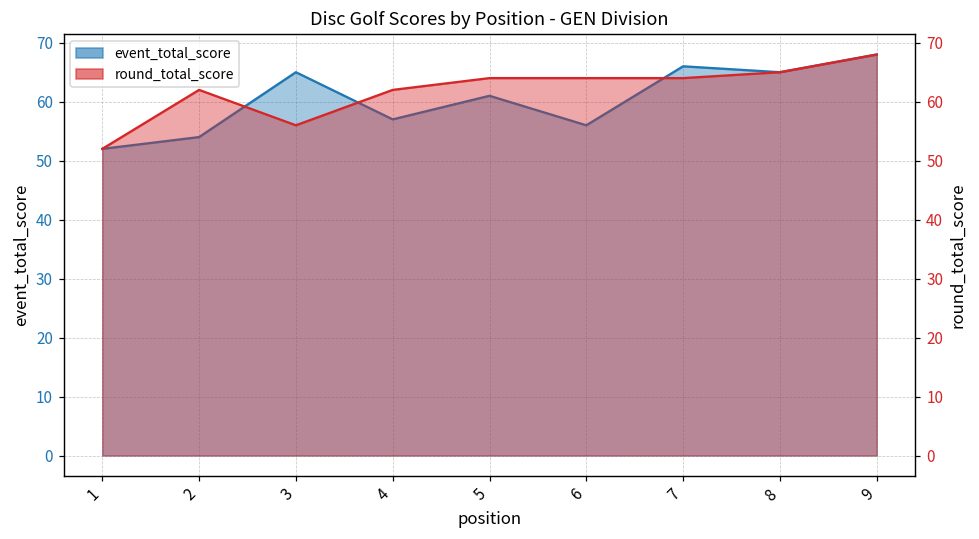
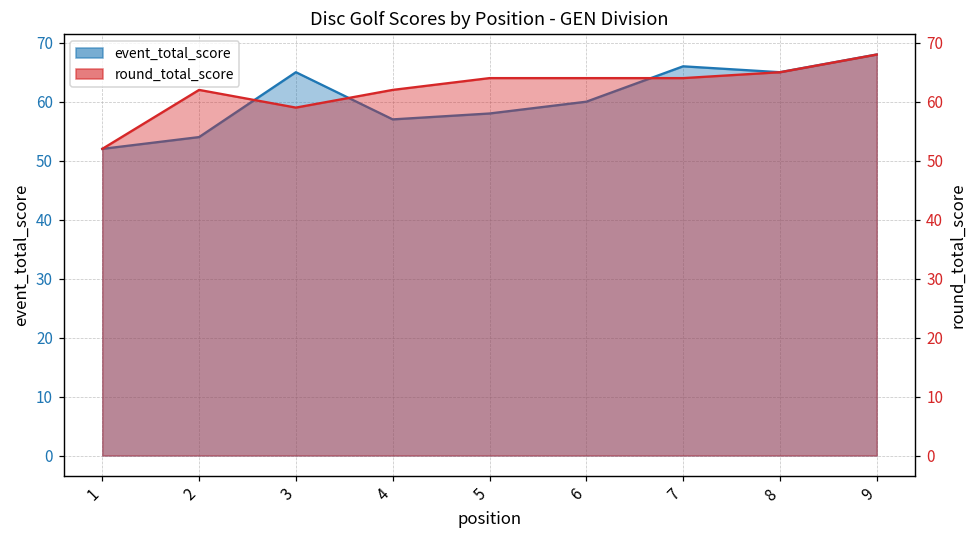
event_total_score, 5: 61 -> 58
event_total_score, 6: 56 -> 60
round_total_score, 3: 56 -> 59
